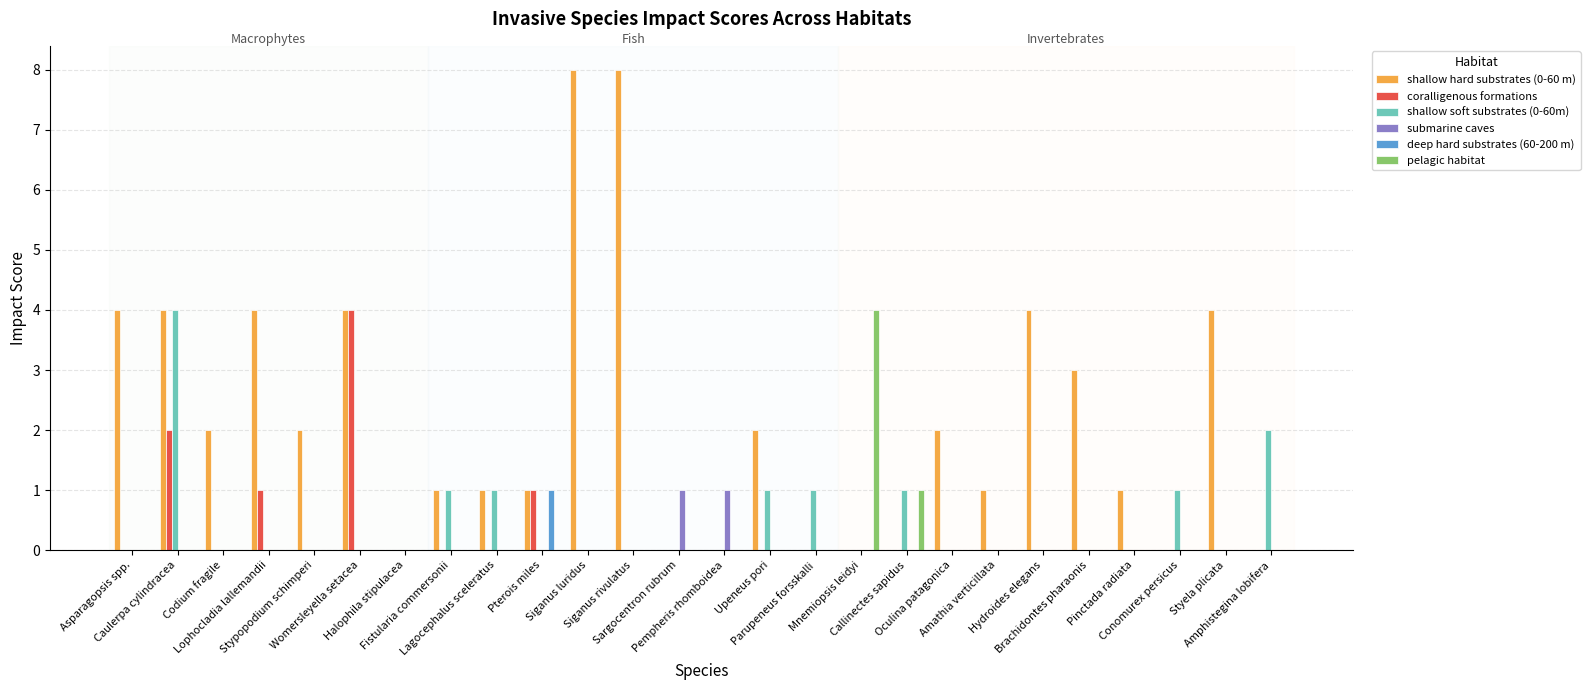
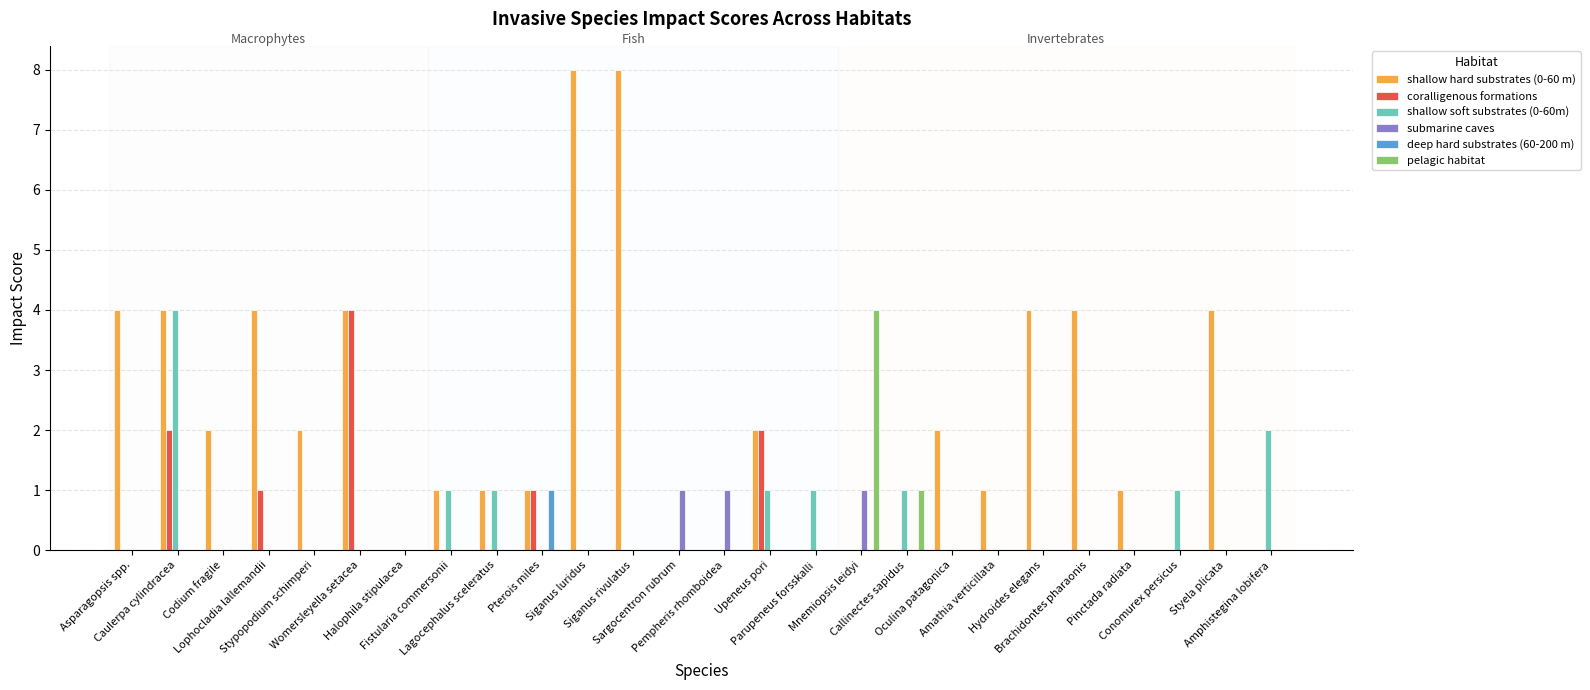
coralligenous formations, Upeneus pori: 0 -> 2
submarine caves, Mnemiopsis leidyi: 0 -> 1
shallow hard substrates (0-60 m), Brachidontes pharaonis: 3 -> 4
